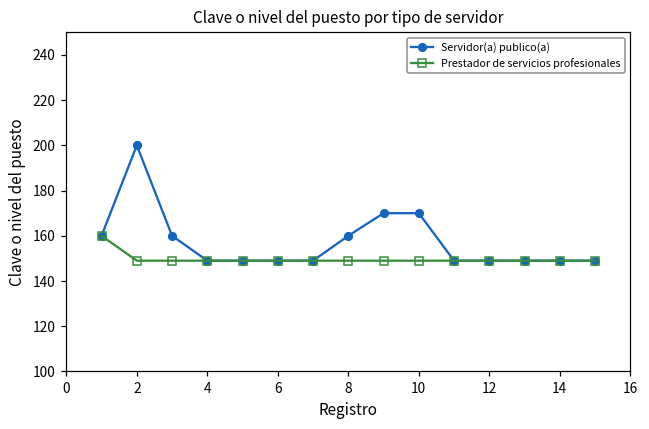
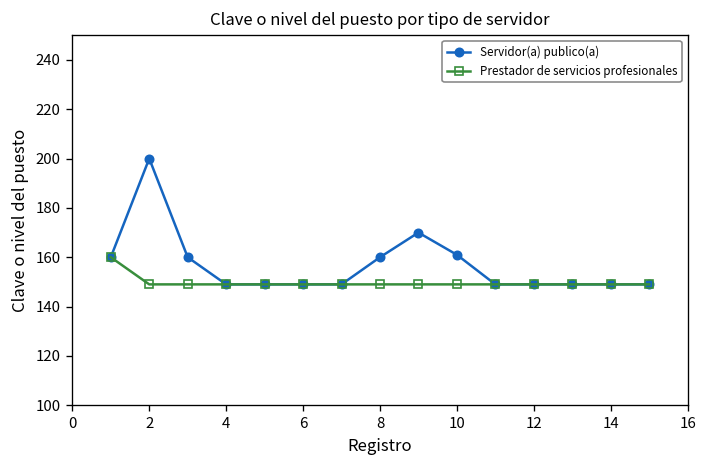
Servidor(a) publico(a), 10: 170 -> 161
